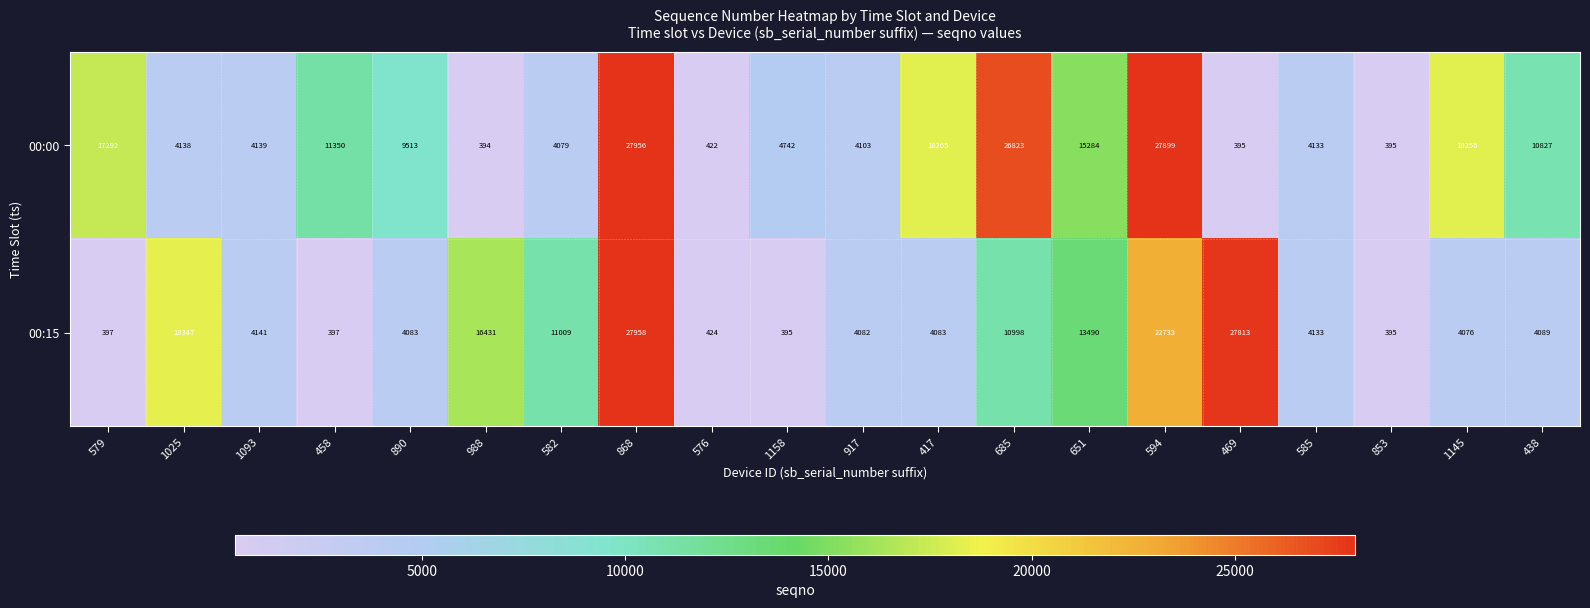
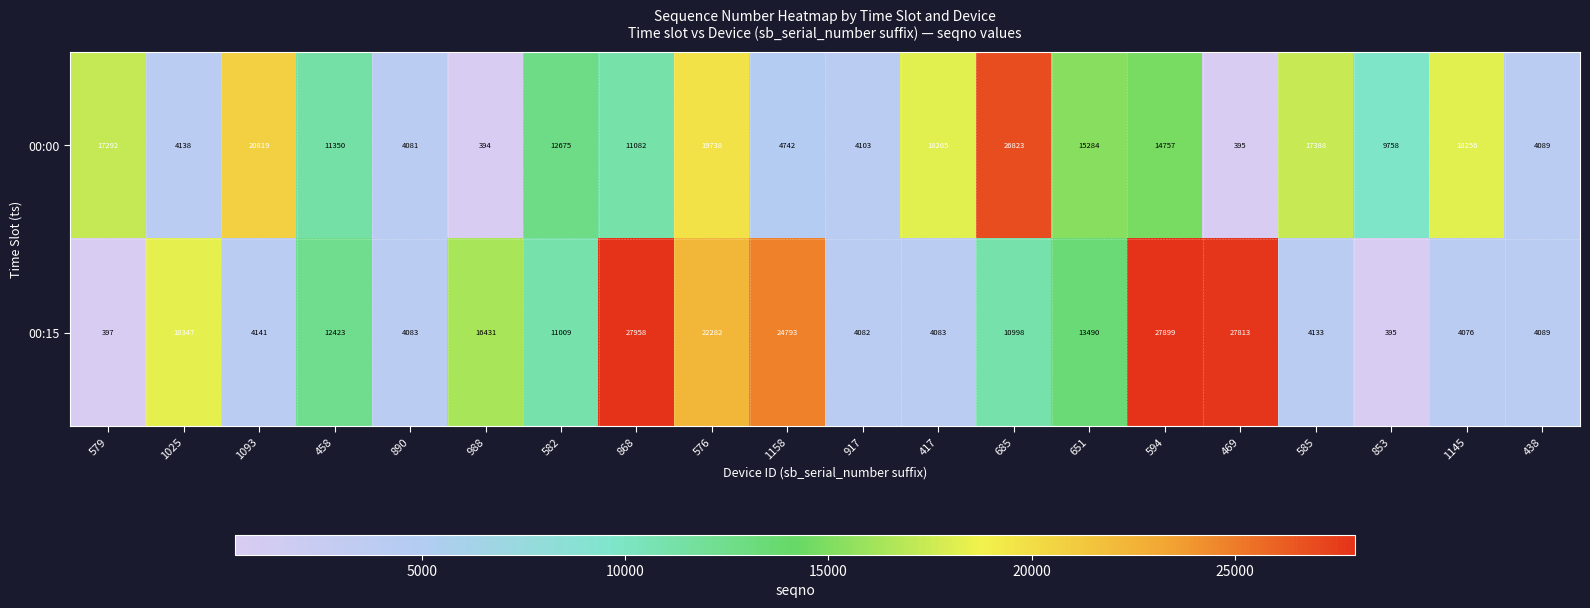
00:00, 1093: 4139 -> 20819
00:00, 890: 9513 -> 4081
00:00, 582: 4079 -> 12675
00:00, 868: 27956 -> 11082
00:00, 576: 422 -> 19738
00:00, 594: 27899 -> 14757
00:00, 585: 4133 -> 17388
00:00, 853: 395 -> 9758
00:00, 438: 10827 -> 4089
00:15, 458: 397 -> 12423
00:15, 576: 424 -> 22282
00:15, 1158: 395 -> 24793
00:15, 594: 22733 -> 27899
